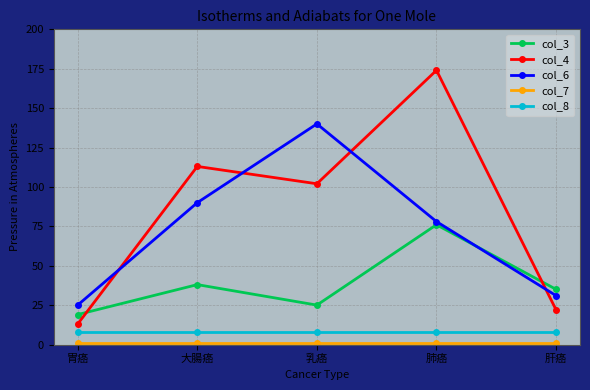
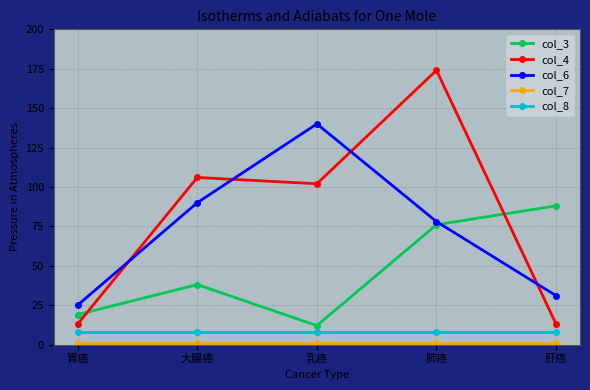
col_4, 大腸癌: 113 -> 106
col_3, 乳癌: 25 -> 12
col_3, 肝癌: 35 -> 88
col_4, 肝癌: 22 -> 13
